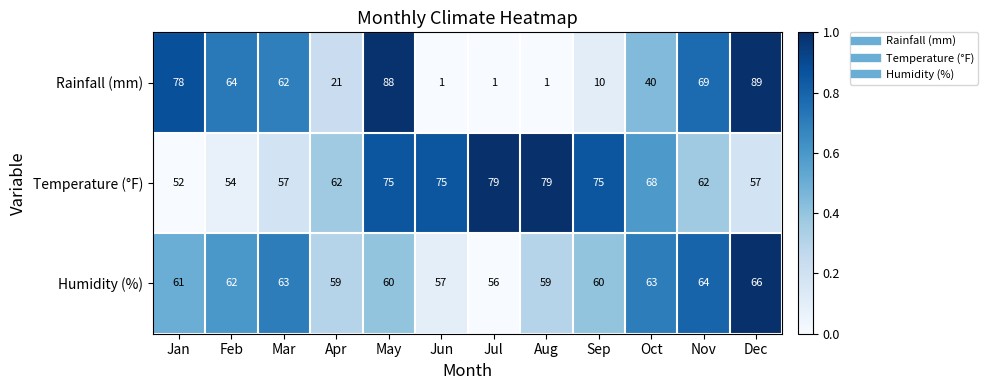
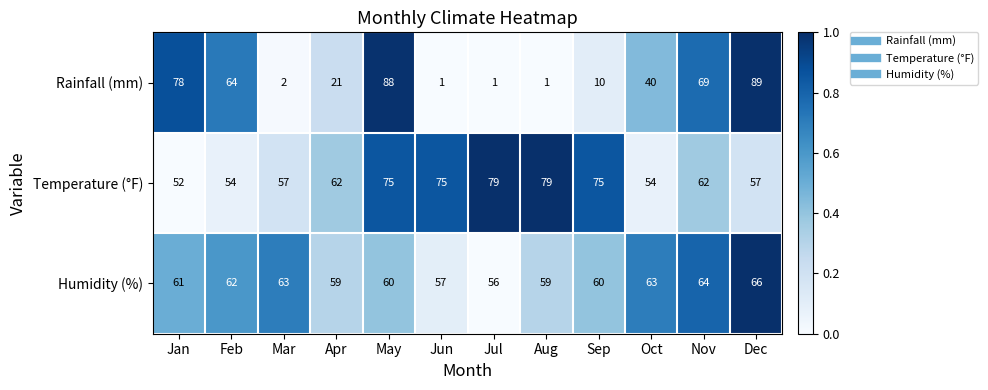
Rainfall (mm), Mar: 62 -> 2
Temperature (°F), Oct: 68 -> 54
